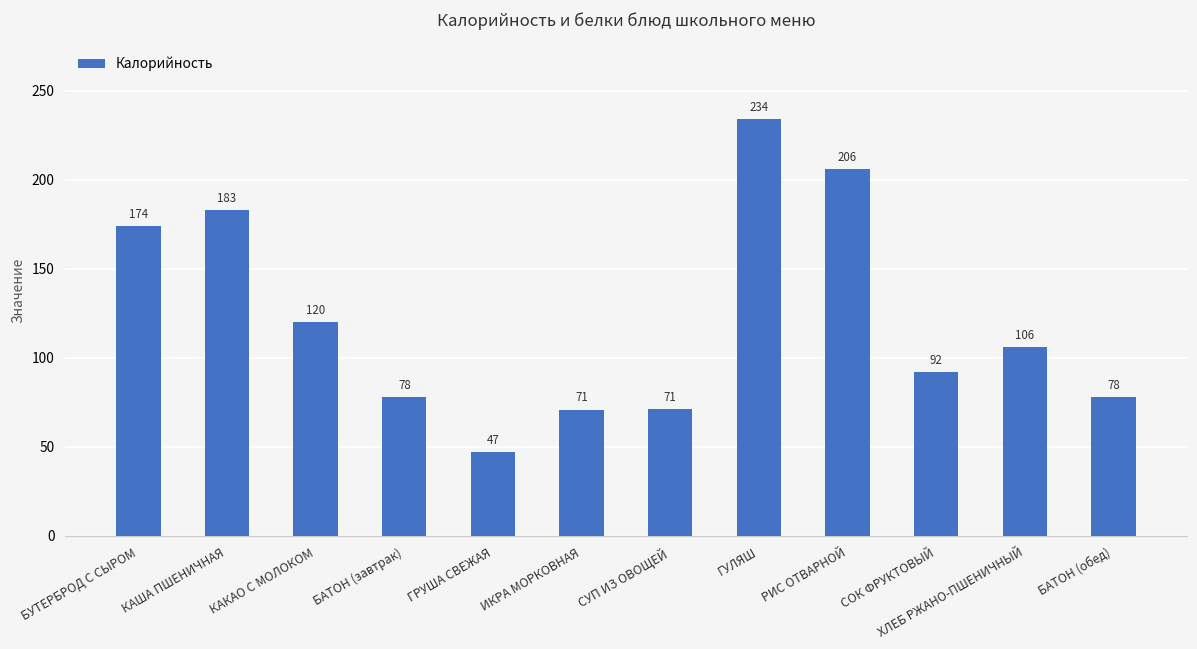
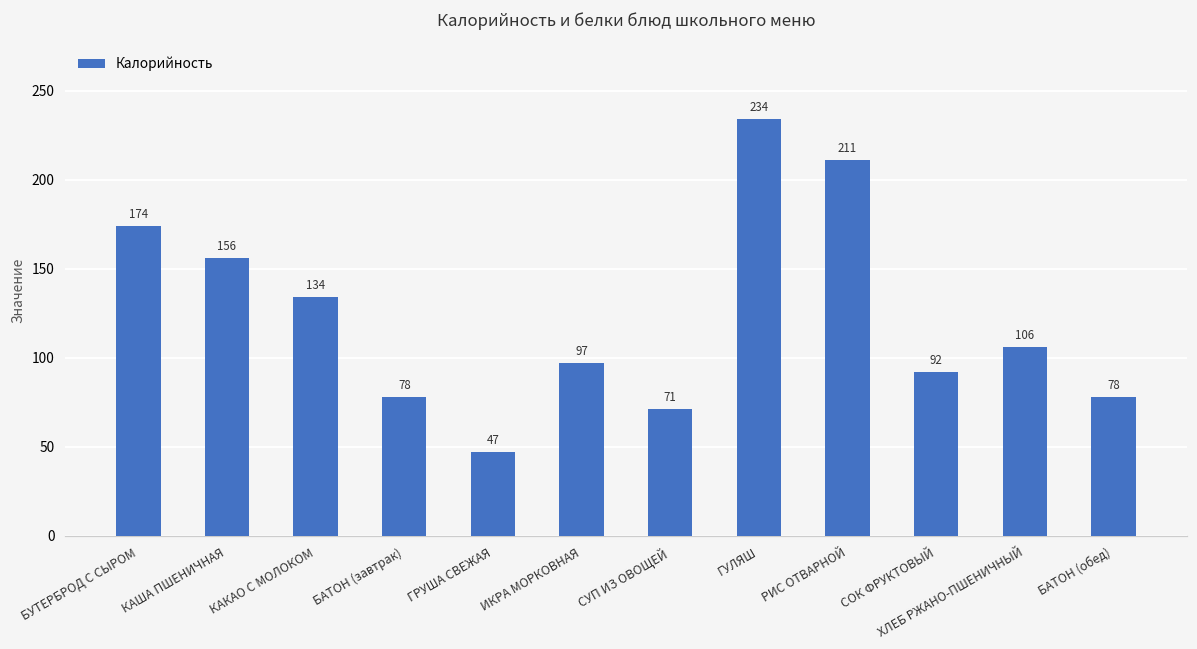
КАША ПШЕНИЧНАЯ: 183 -> 156
КАКАО С МОЛОКОМ: 120 -> 134
ИКРА МОРКОВНАЯ: 71 -> 97
РИС ОТВАРНОЙ: 206 -> 211
